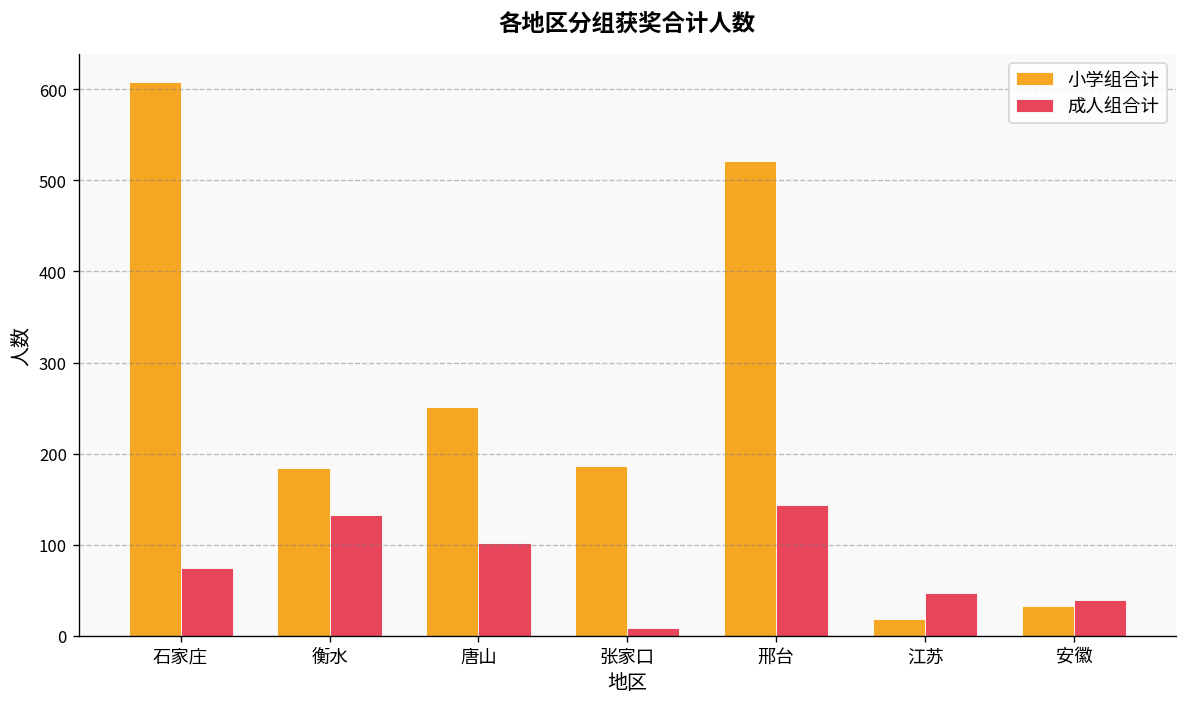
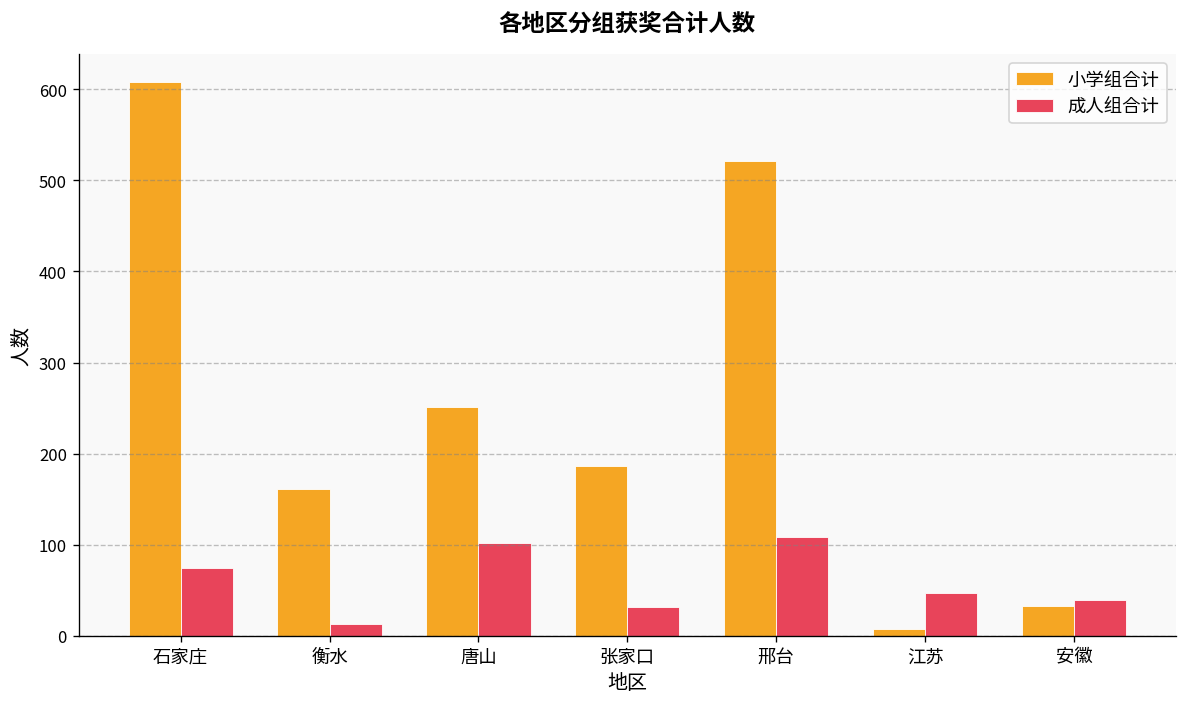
小学组合计, 衡水: 180 -> 160
成人组合计, 衡水: 130 -> 10
成人组合计, 张家口: 10 -> 30
成人组合计, 邢台: 140 -> 110
小学组合计, 江苏: 20 -> 10
